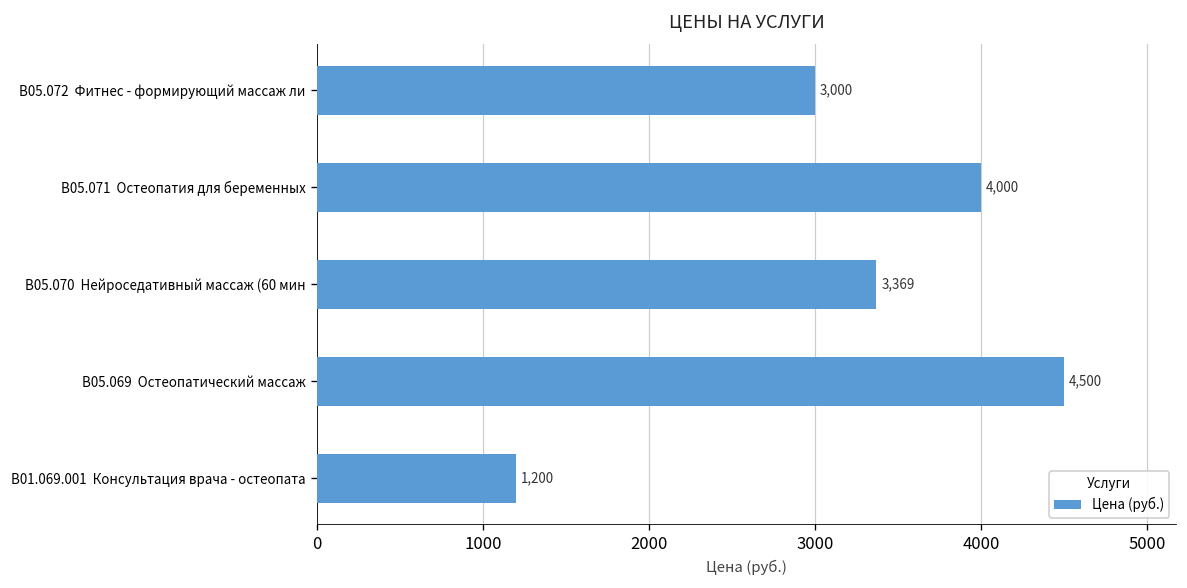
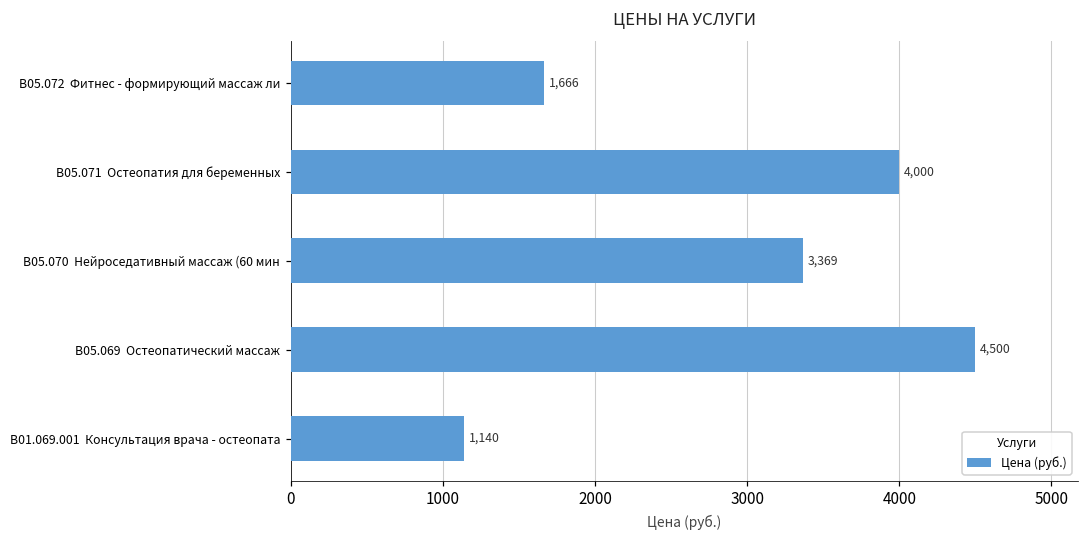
В05.072 Фитнес - формирующий массаж ли: 3,000 -> 1,666
В01.069.001 Консультация врача - остеопата: 1,200 -> 1,140
